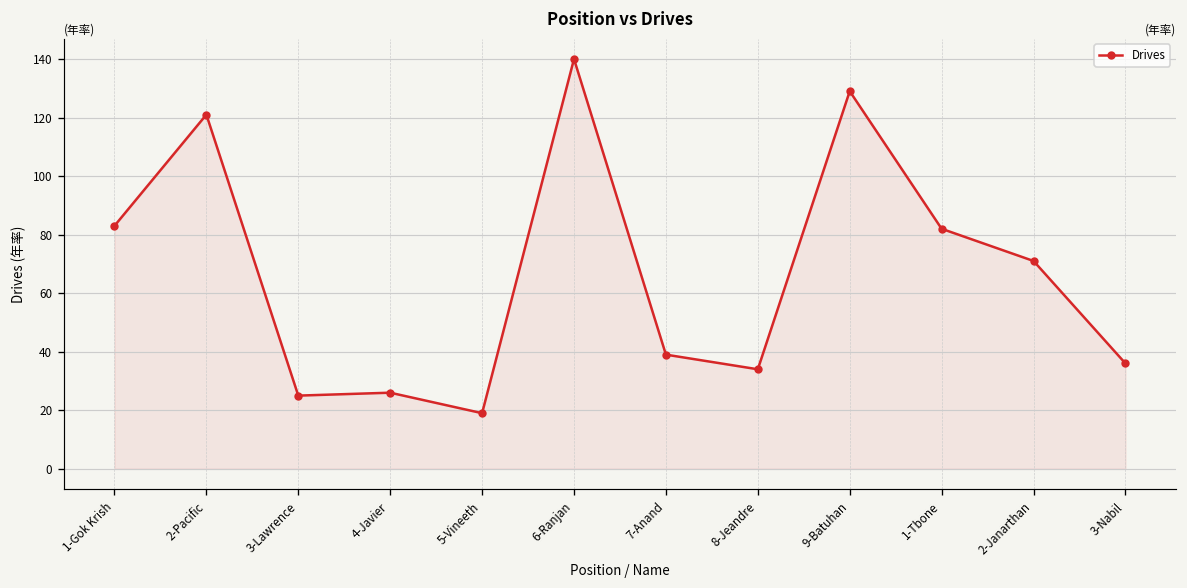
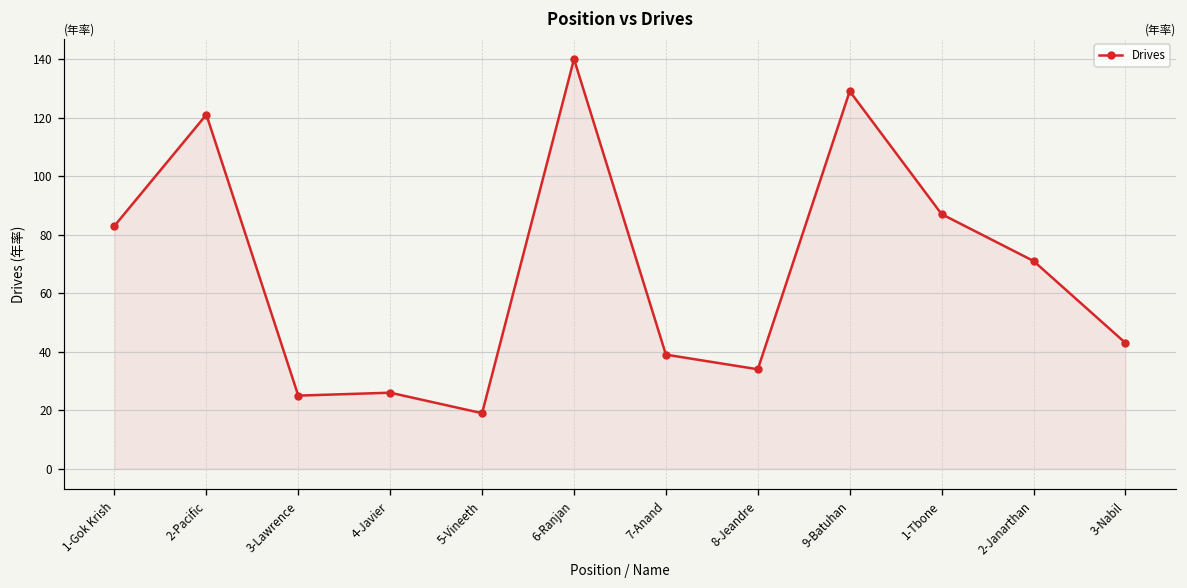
1-Tbone: 82 -> 87
3-Nabil: 36 -> 43
